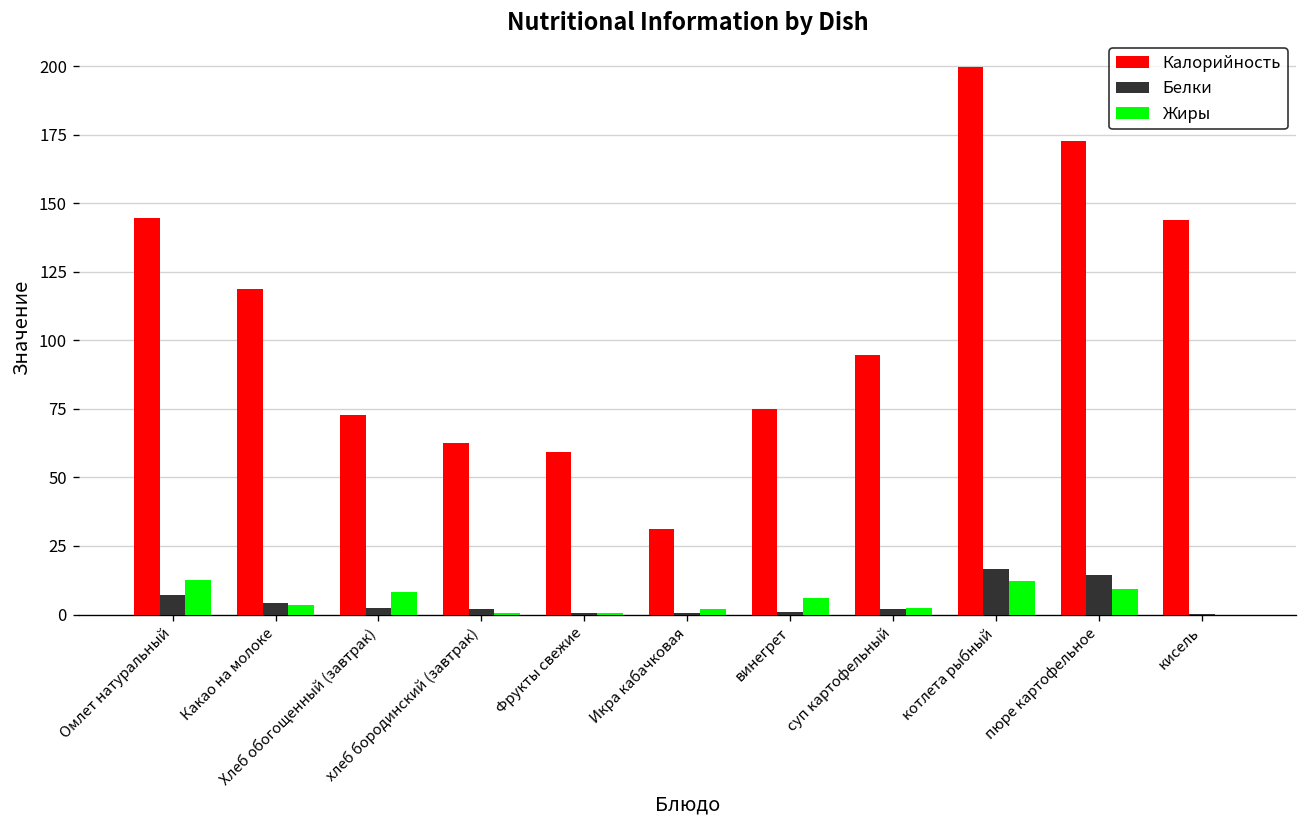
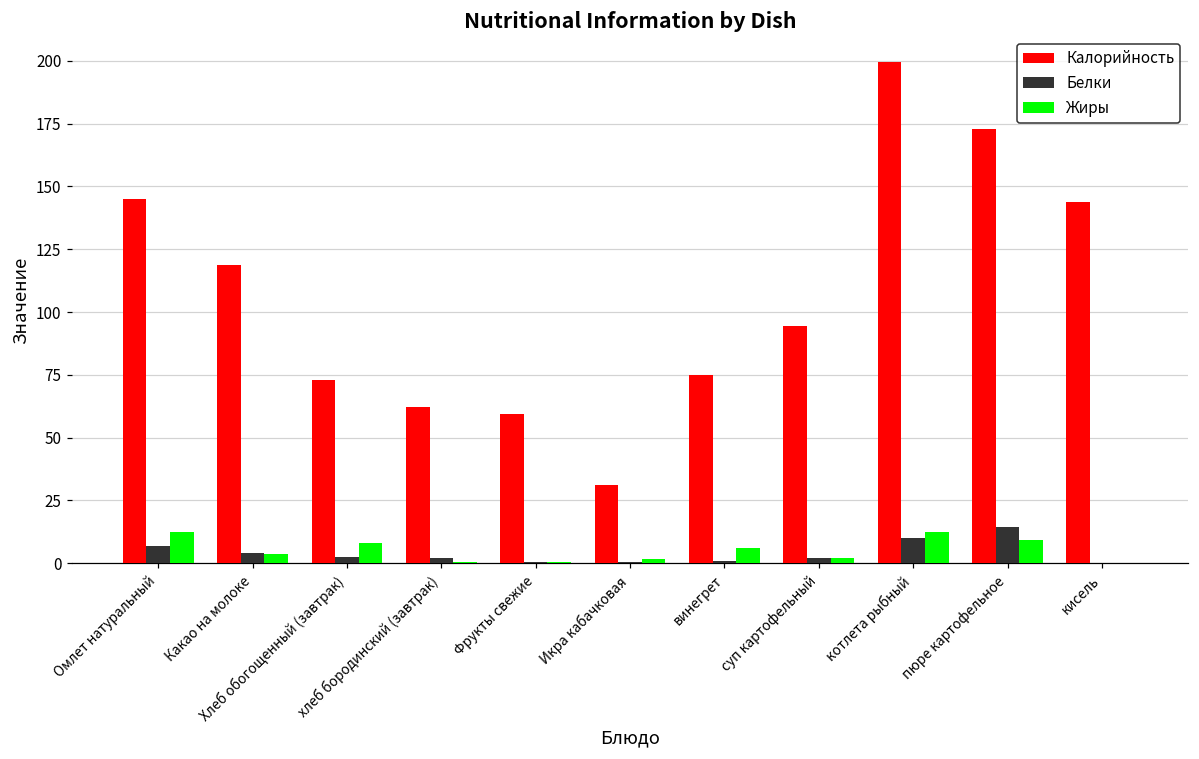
Белки, котлета рыбный: 17 -> 10
